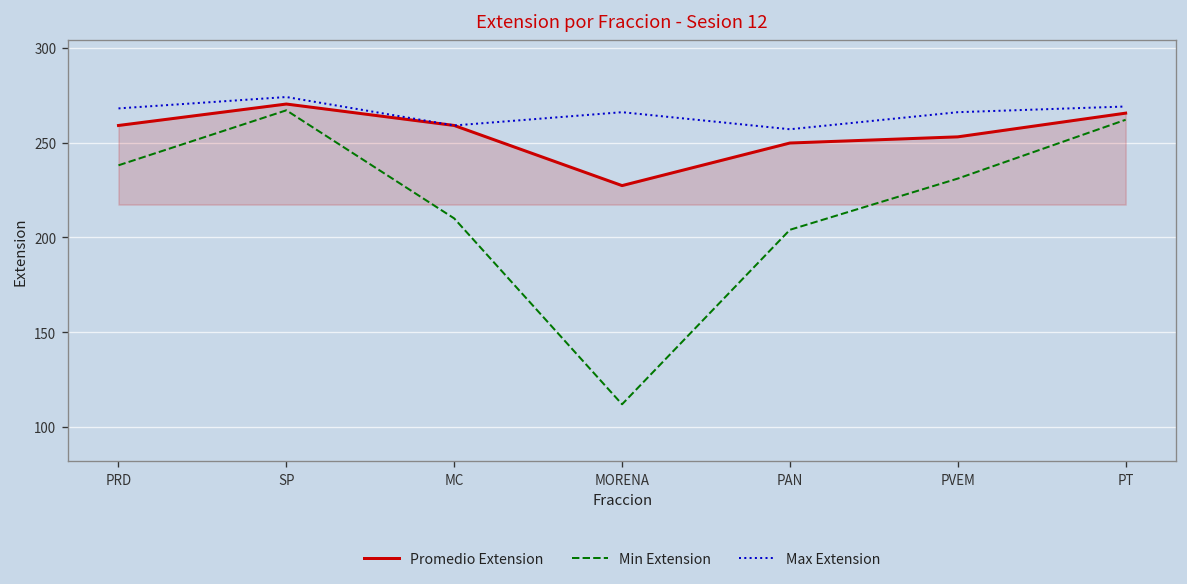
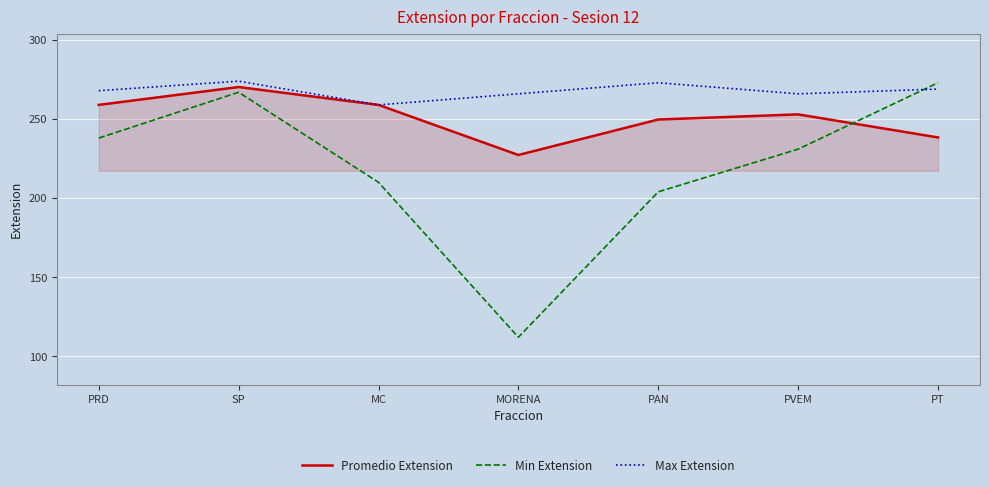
Max Extension, PAN: 257 -> 273
Promedio Extension, PT: 266 -> 238
Min Extension, PT: 262 -> 273
